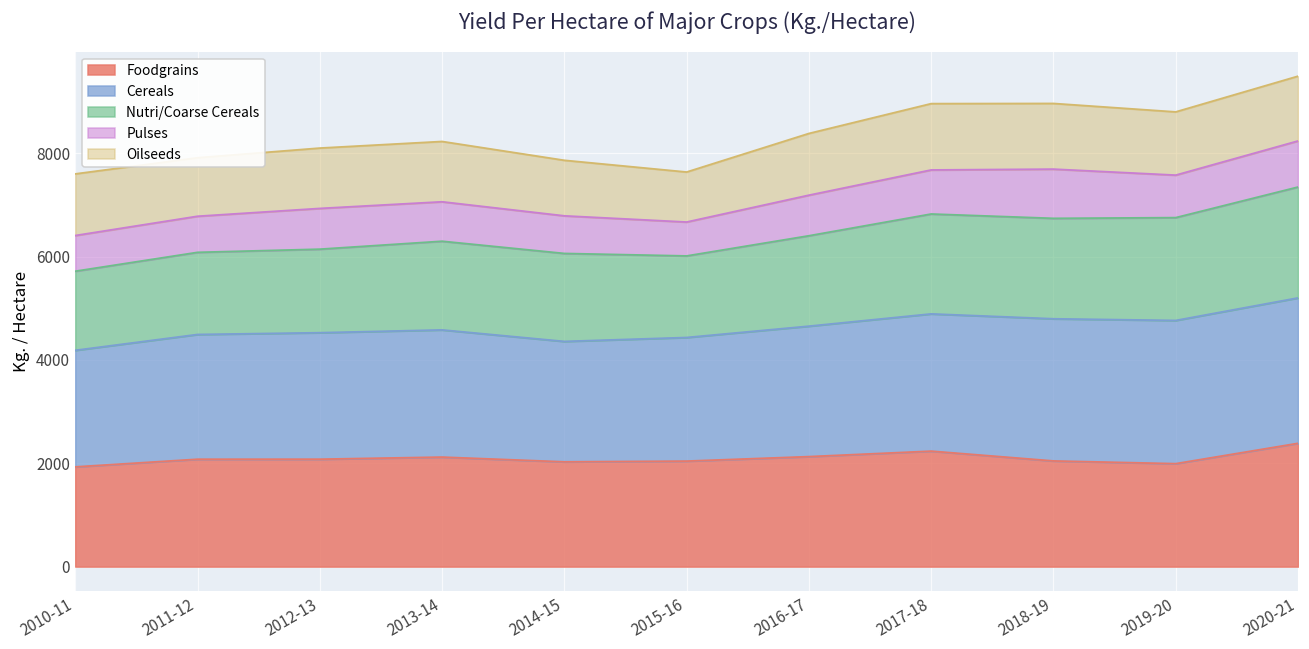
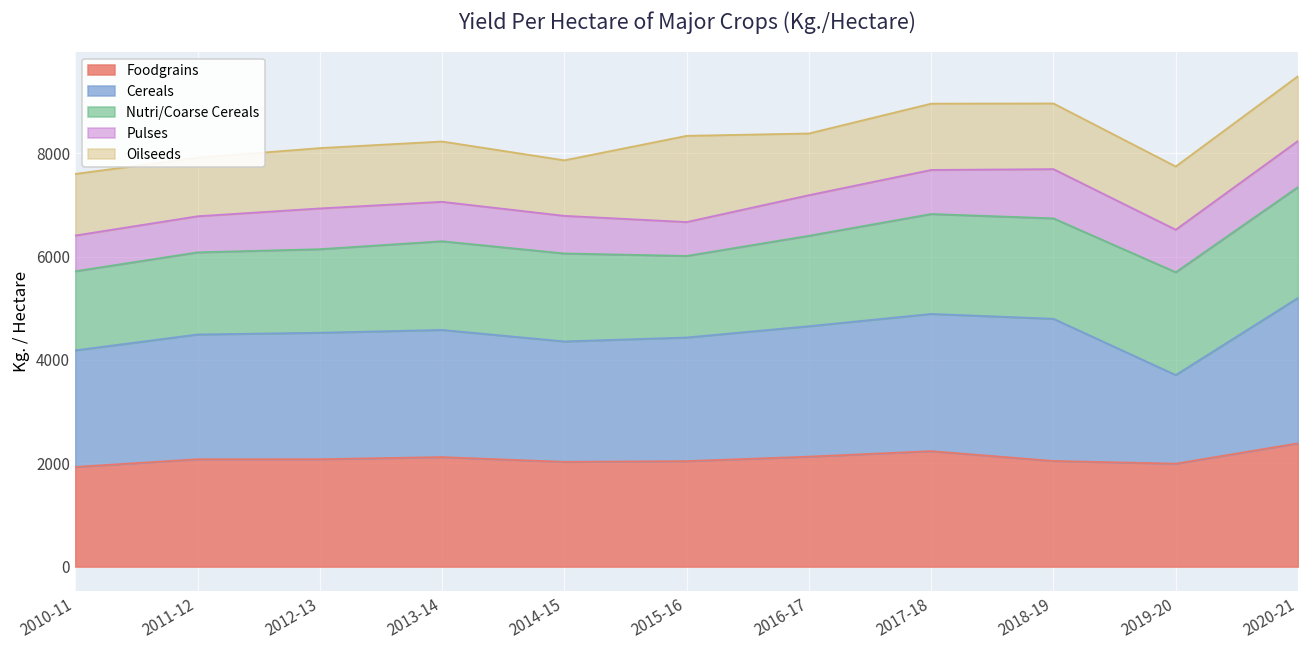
Oilseeds, 2015-16: 1000 -> 1700
Cereals, 2019-20: 2800 -> 1700
